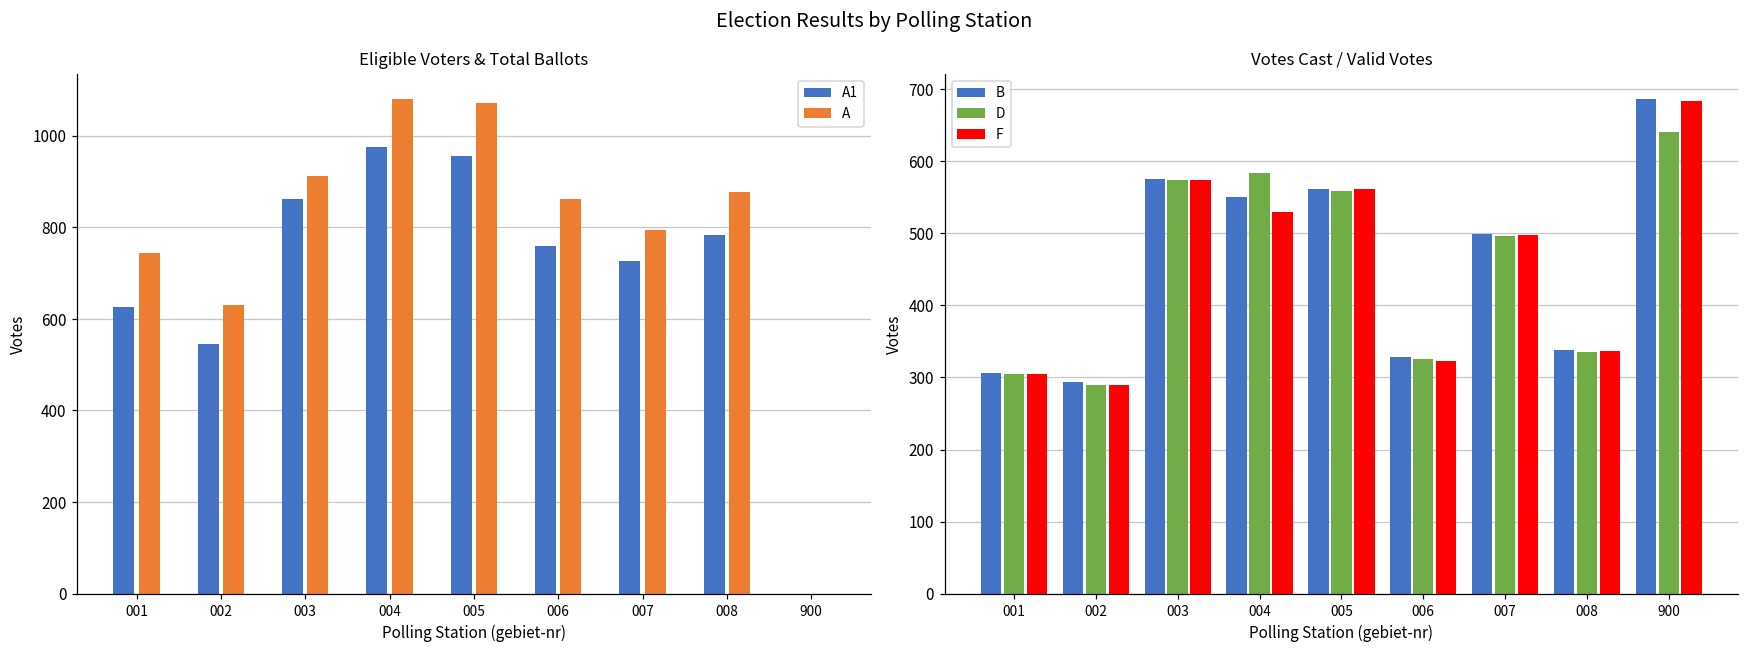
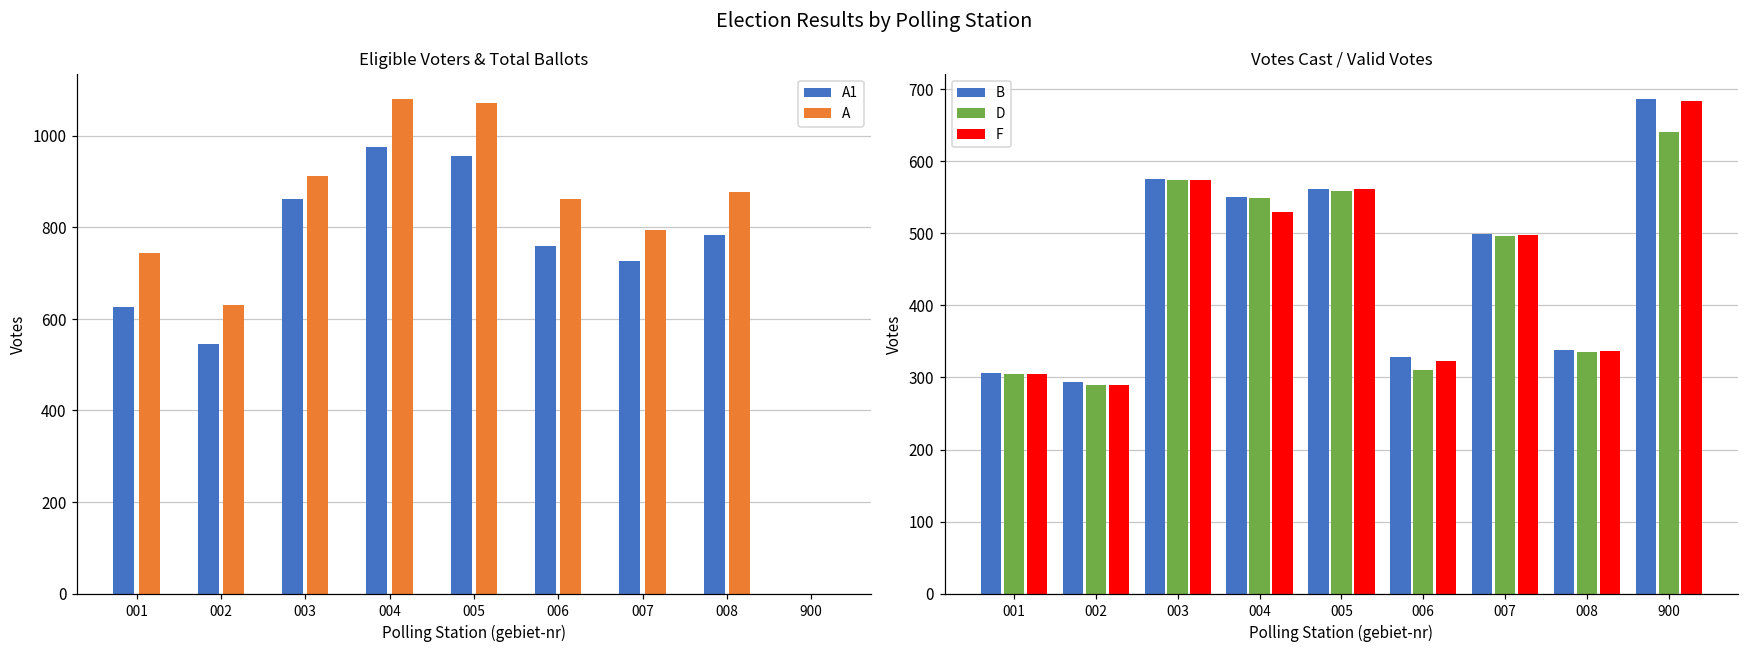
Votes Cast / Valid Votes, D, 004: 580 -> 550
Votes Cast / Valid Votes, D, 006: 330 -> 310
